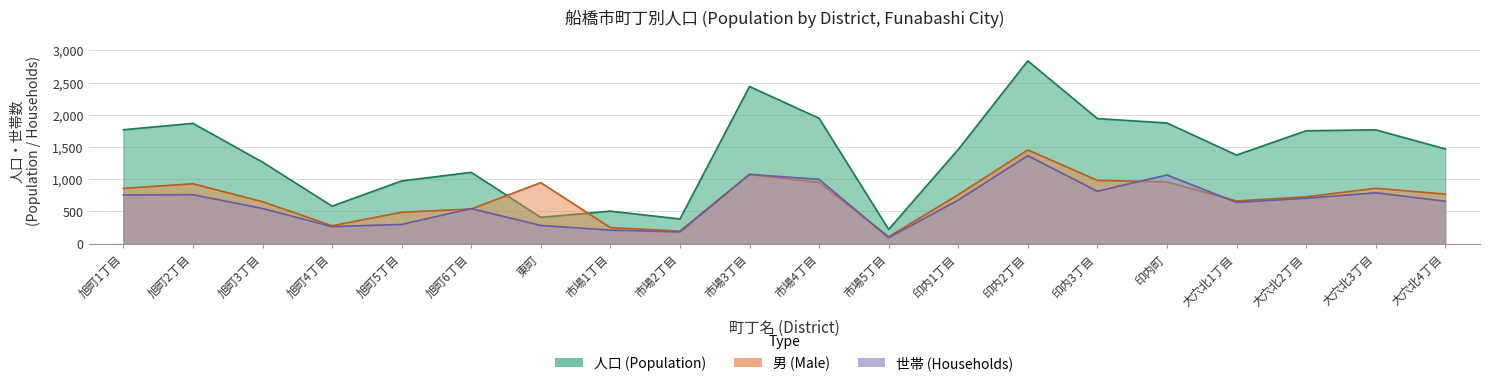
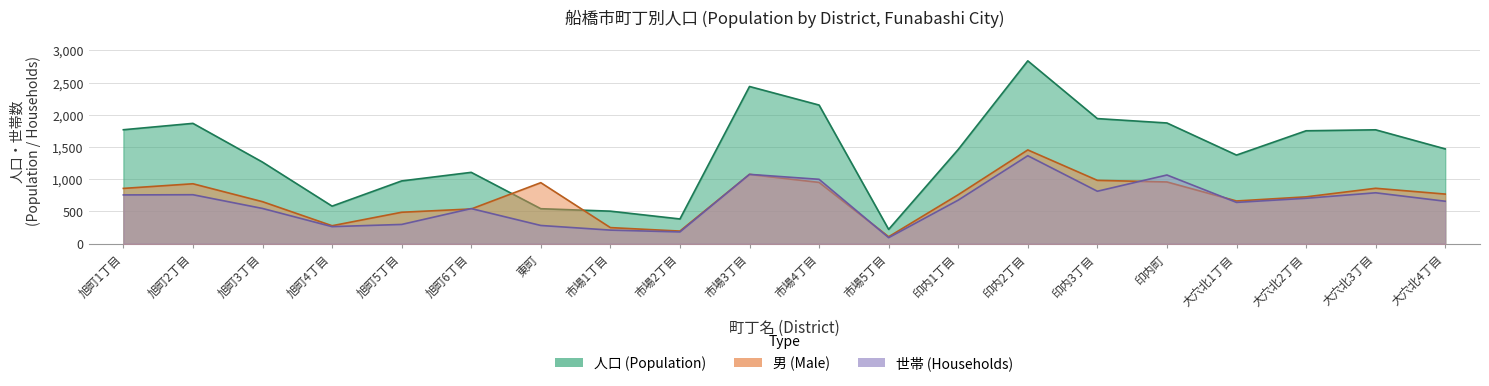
人口 (Population), 東町: 400 -> 500
人口 (Population), 市場4丁目: 1,900 -> 2,200
